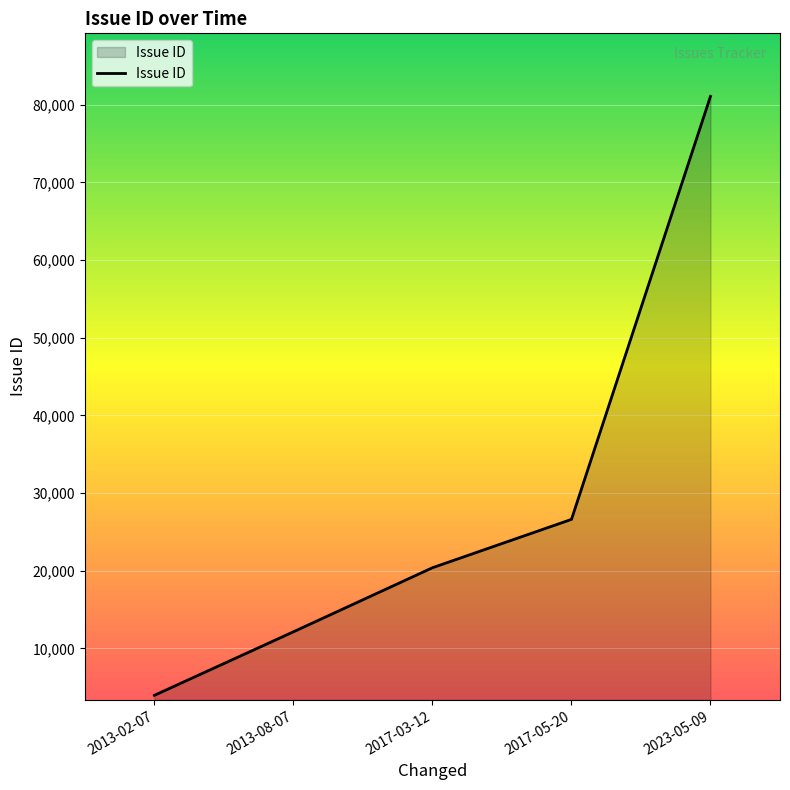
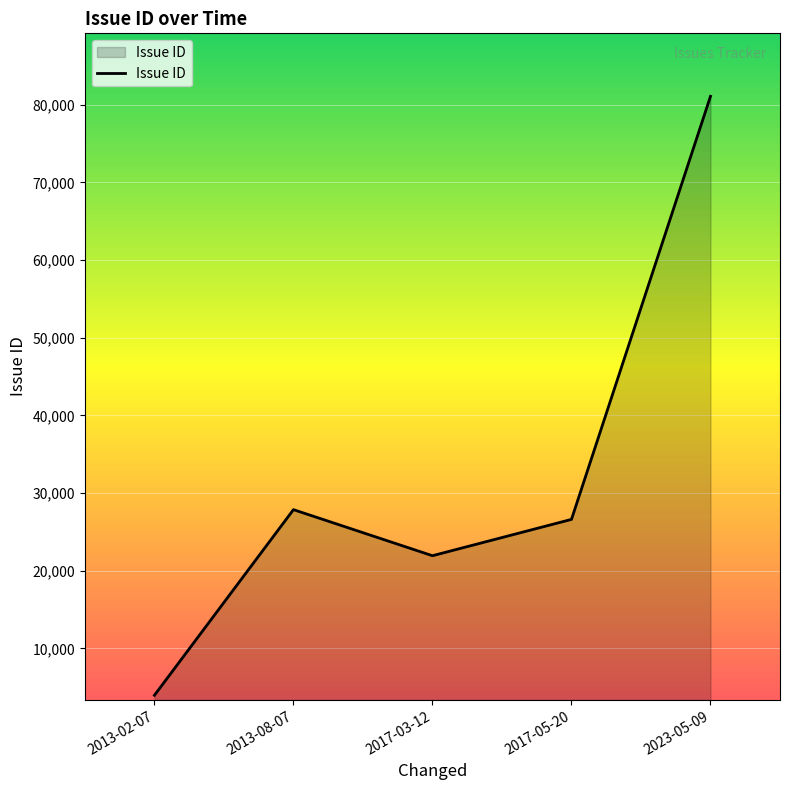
2013-08-07: 12,000 -> 28,000
2017-03-12: 20,000 -> 22,000
